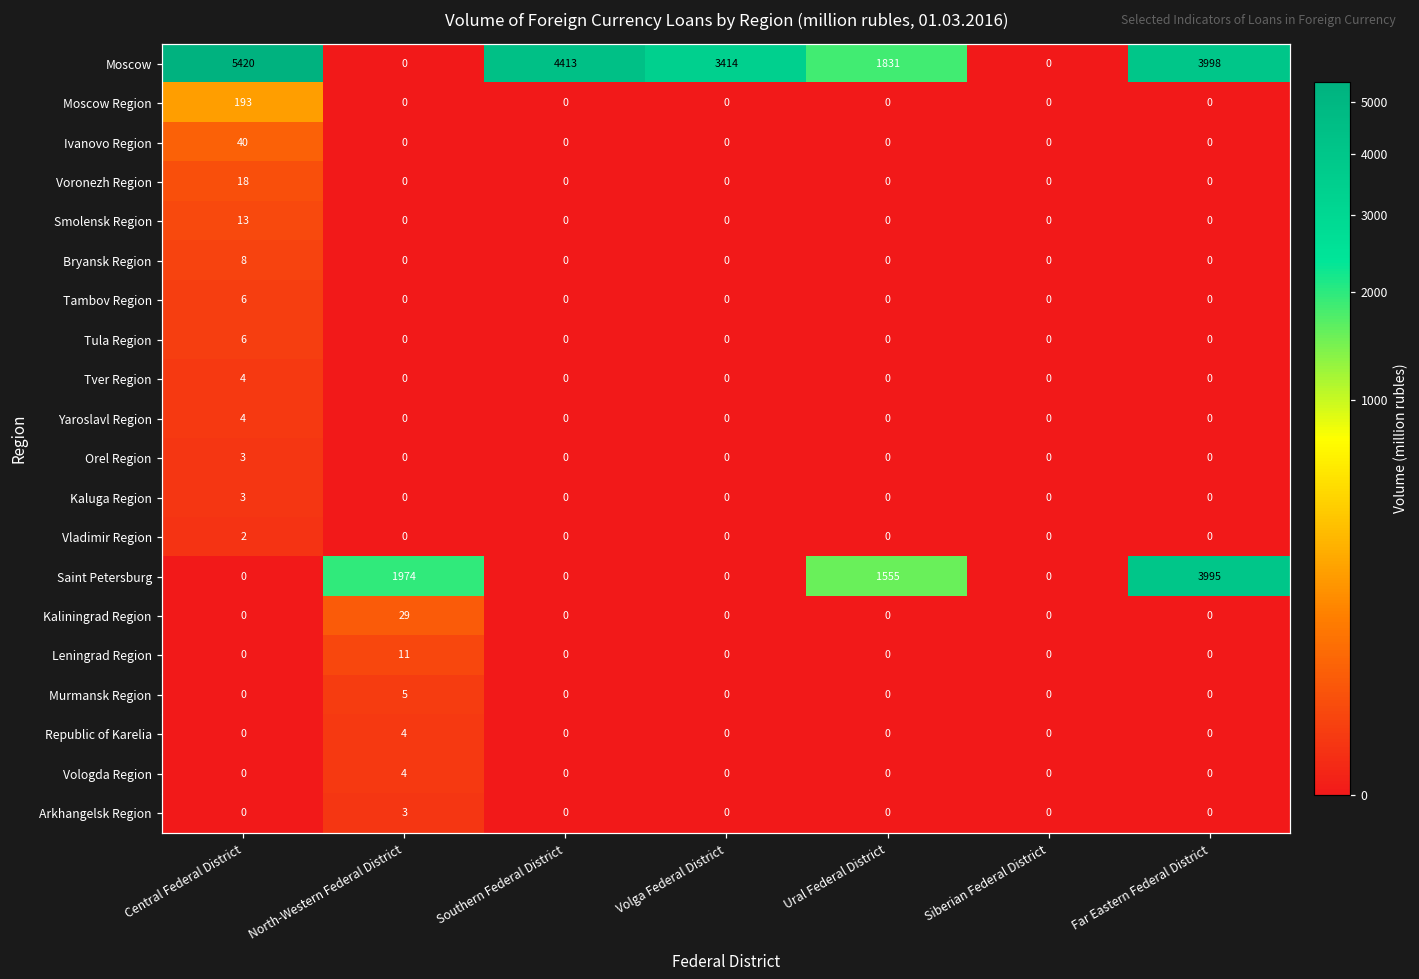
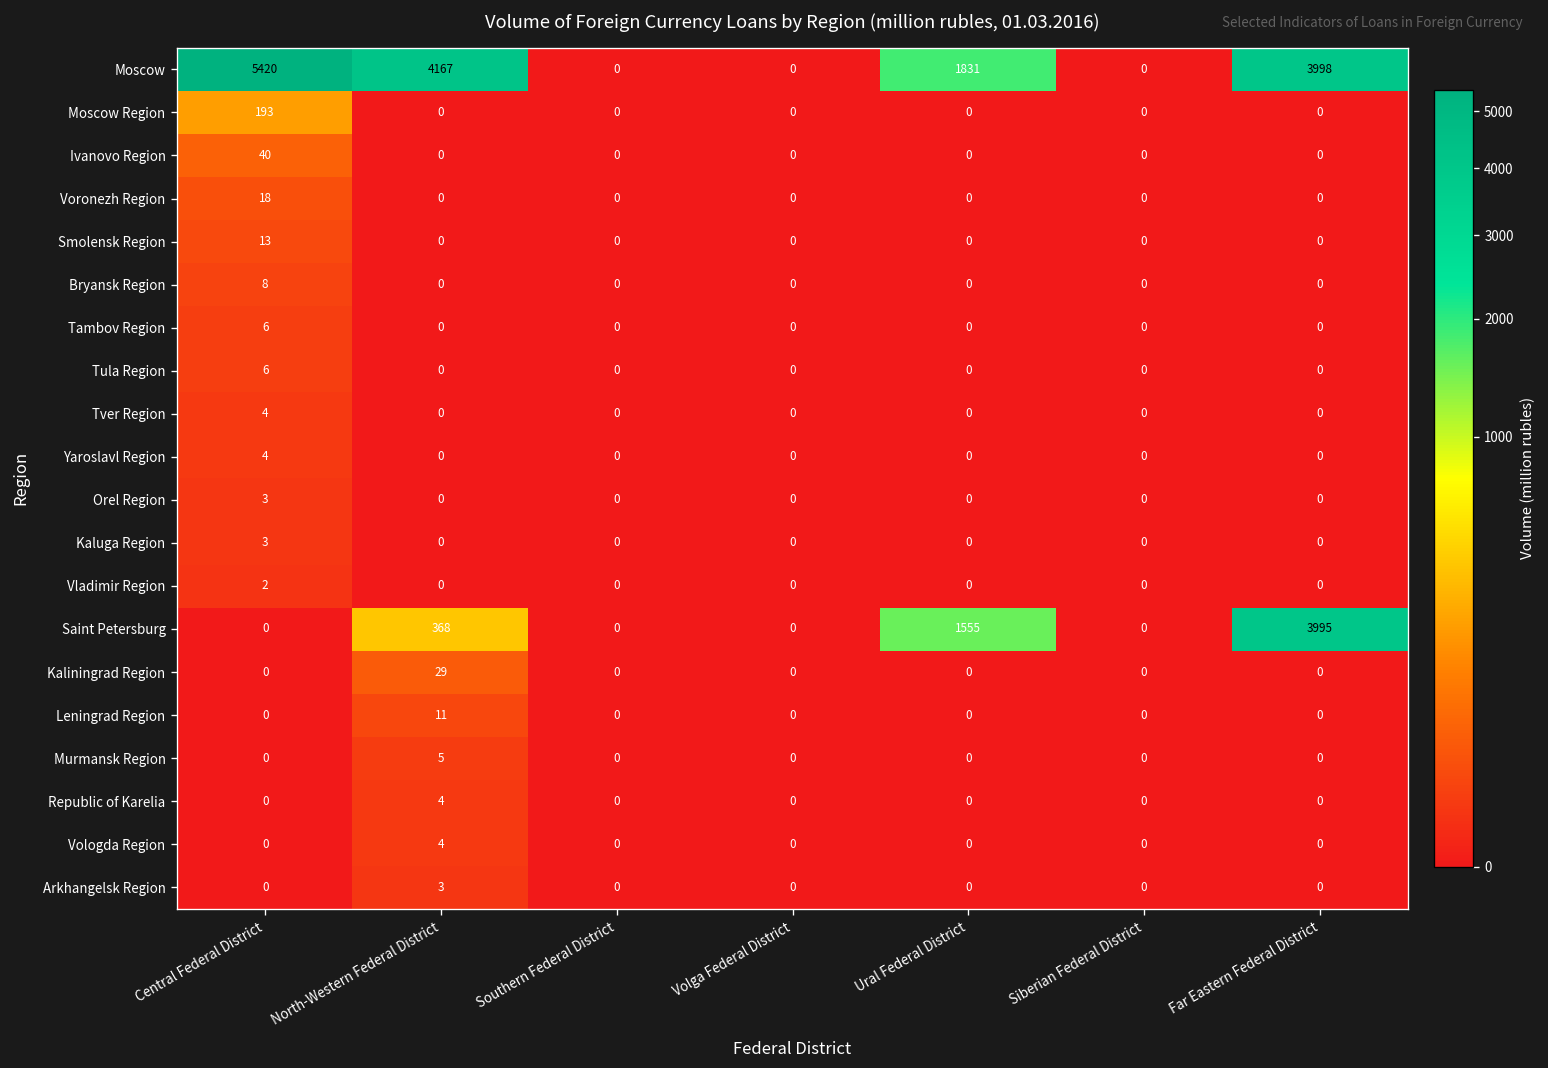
Moscow, North-Western Federal District: 0 -> 4167
Moscow, Southern Federal District: 4413 -> 0
Moscow, Volga Federal District: 3414 -> 0
Saint Petersburg, North-Western Federal District: 1974 -> 368
